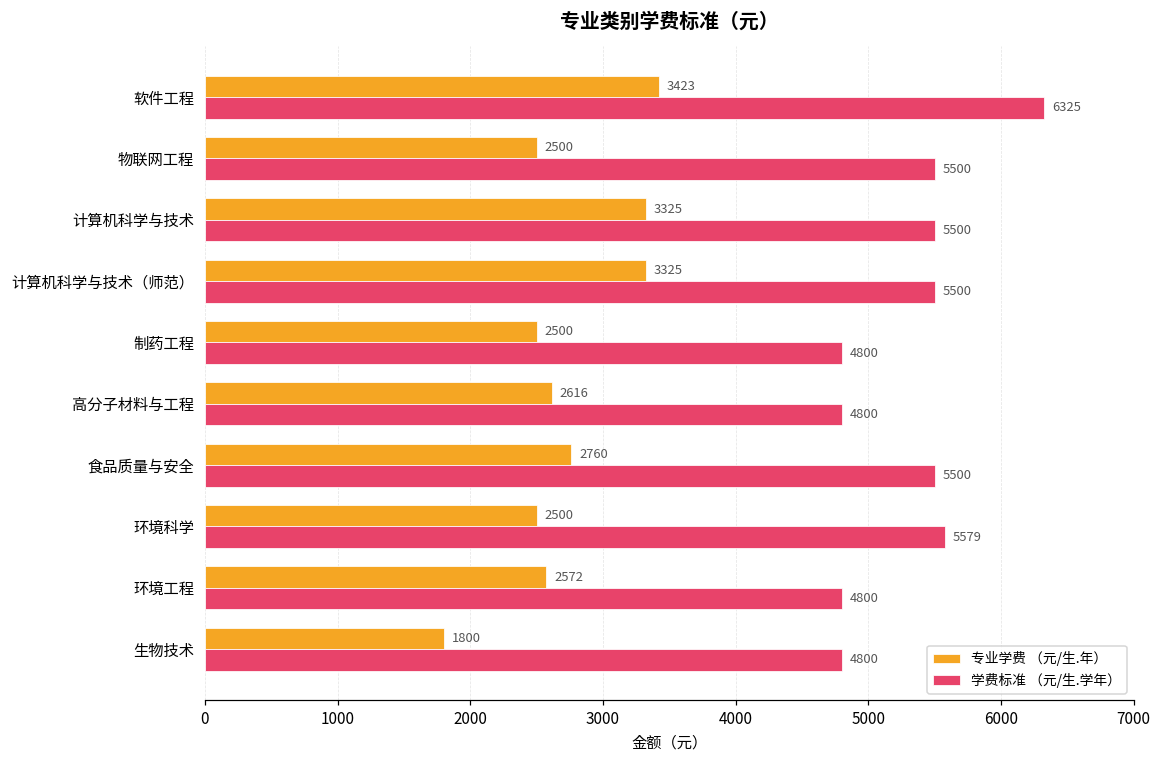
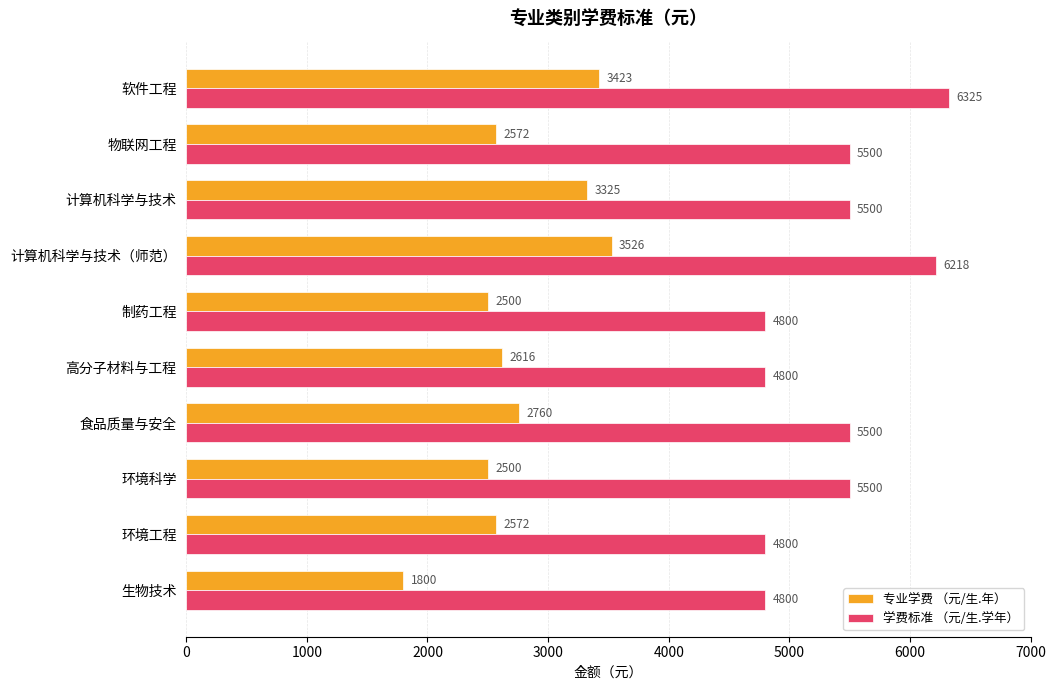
专业学费 （元/生.年）, 物联网工程: 2500 -> 2572
专业学费 （元/生.年）, 计算机科学与技术（师范）: 3325 -> 3526
学费标准 （元/生.学年）, 计算机科学与技术（师范）: 5500 -> 6218
学费标准 （元/生.学年）, 环境科学: 5579 -> 5500
